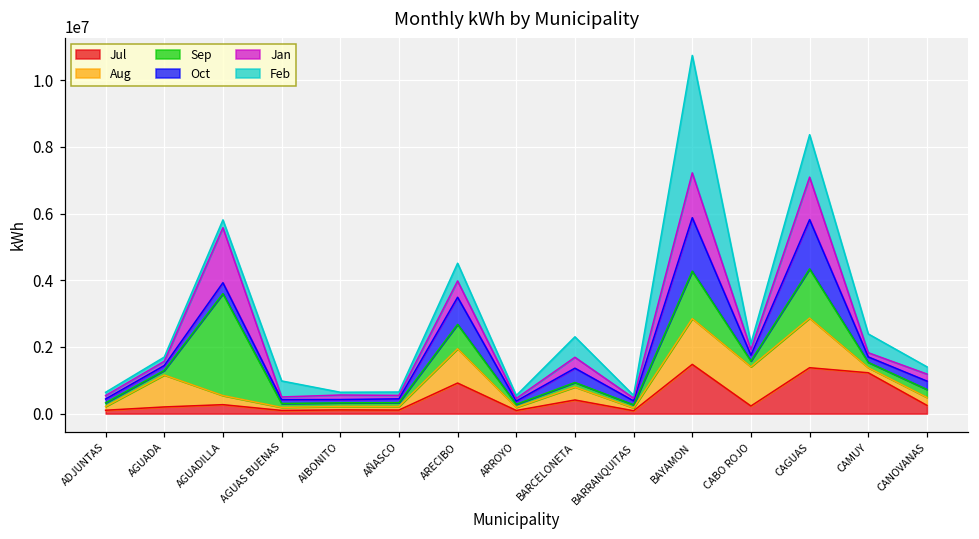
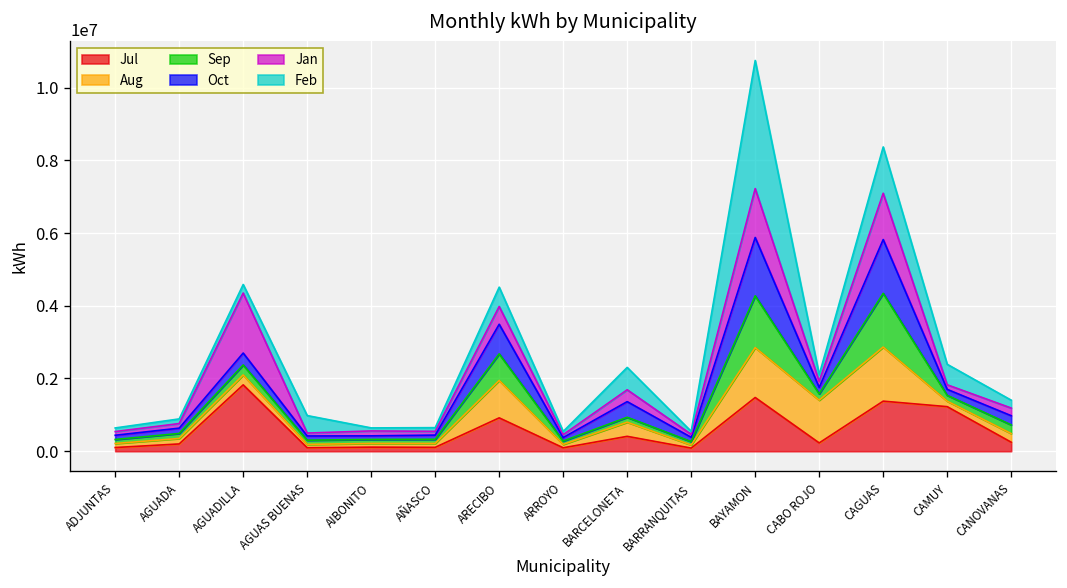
Aug, AGUADA: 1000000 -> 200000
Jul, AGUADILLA: 300000 -> 1800000
Sep, AGUADILLA: 3100000 -> 300000
